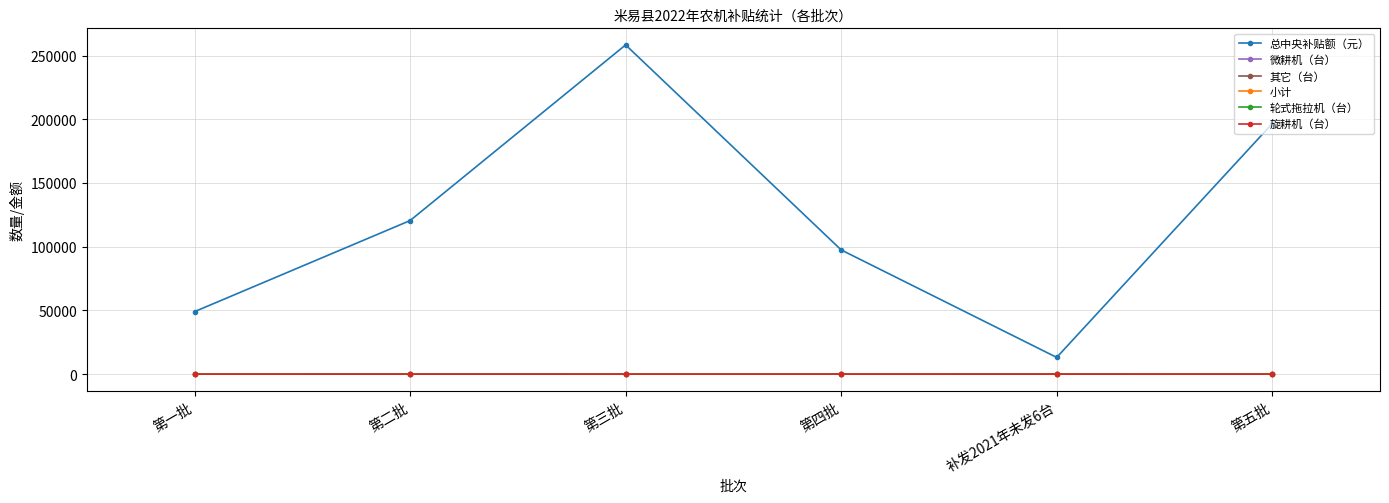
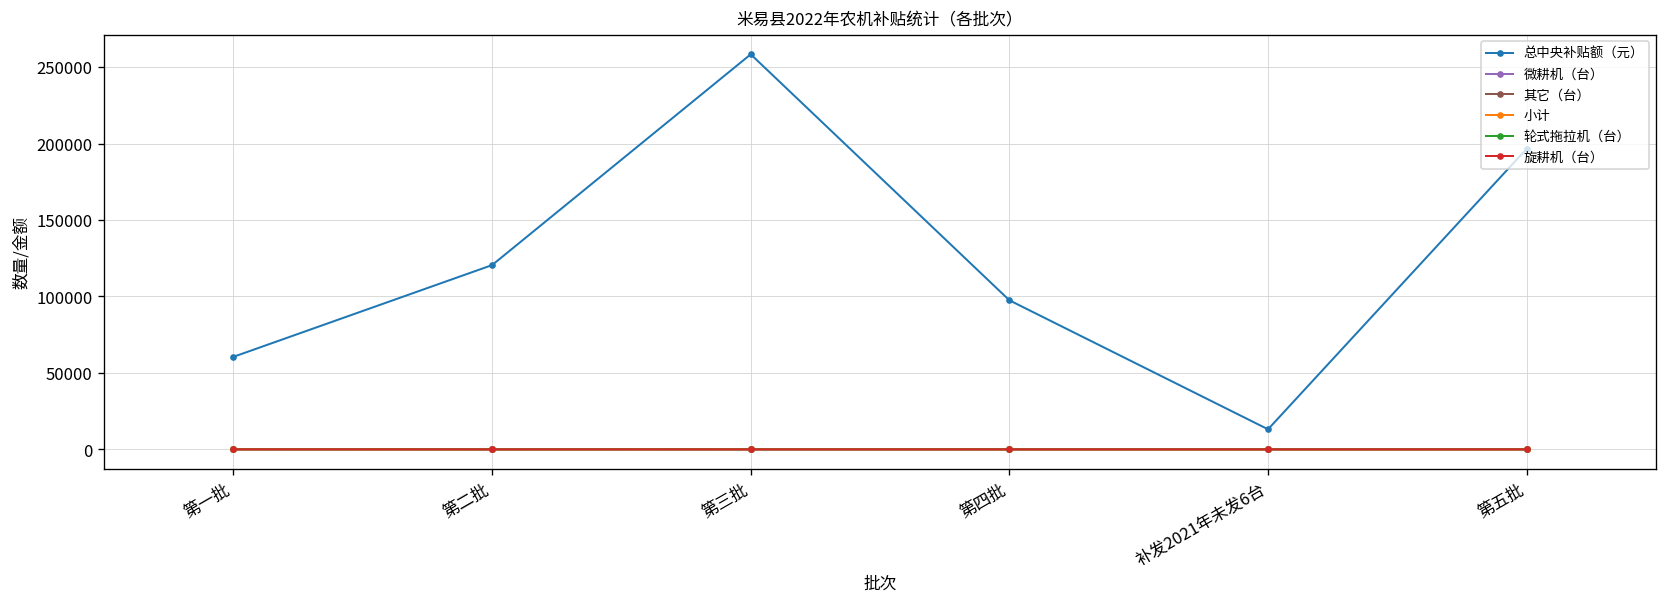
总中央补贴额（元）, 第一批: 49000 -> 61000
